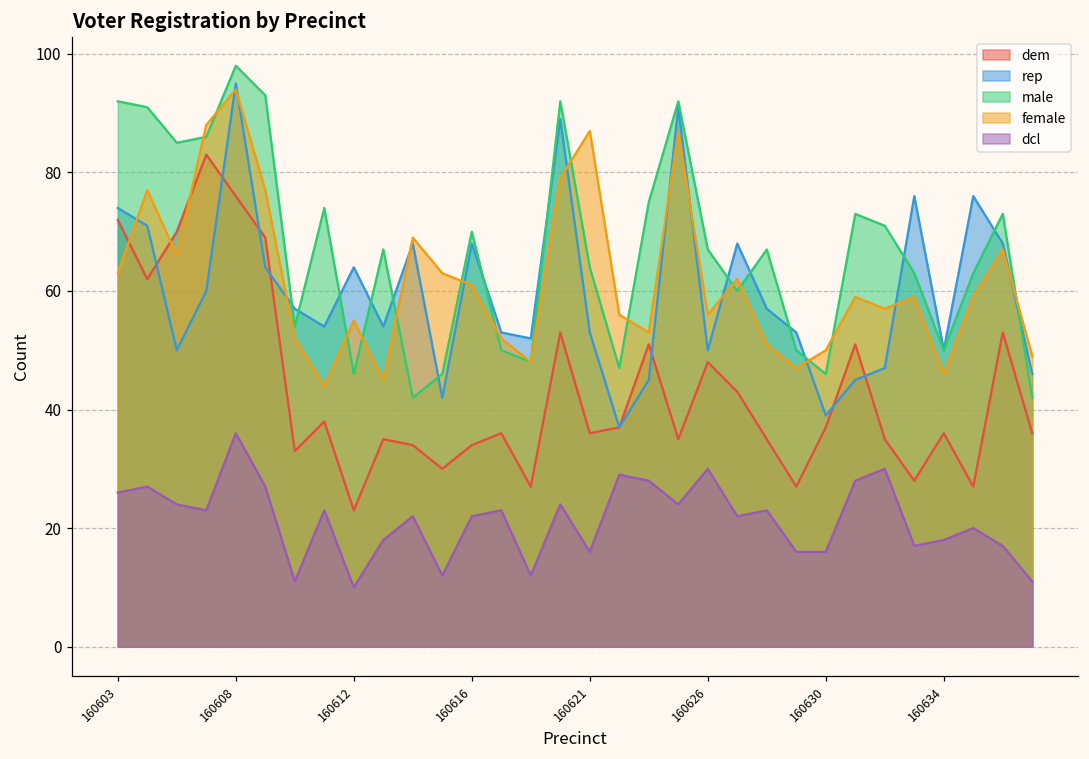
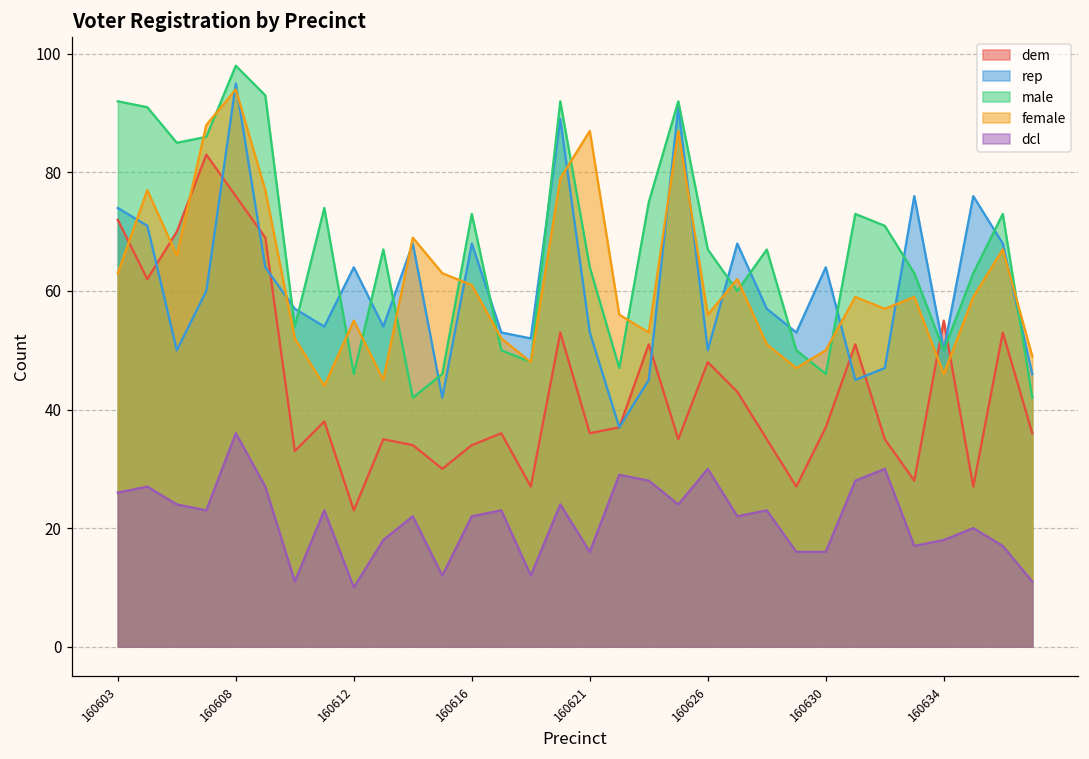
male, 160616: 70 -> 73
rep, 160630: 39 -> 64
dem, 160634: 36 -> 55
